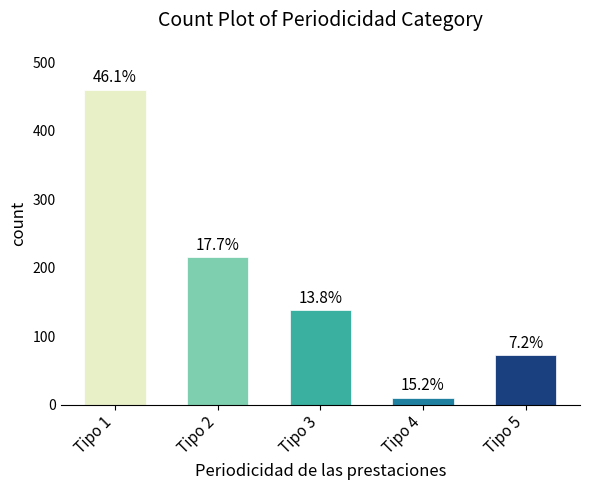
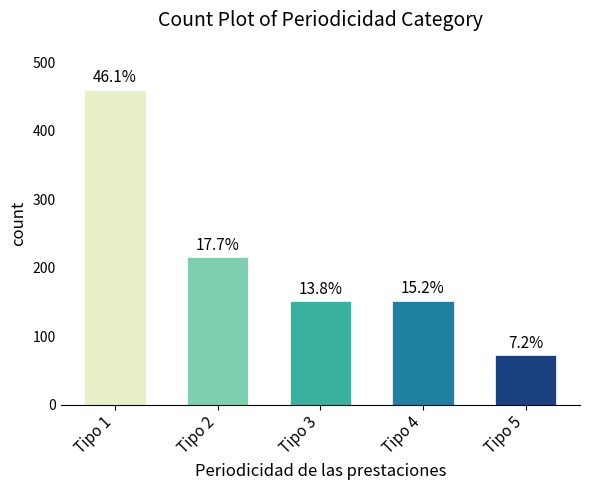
Tipo 3: 140 -> 150
Tipo 4: 10 -> 150
